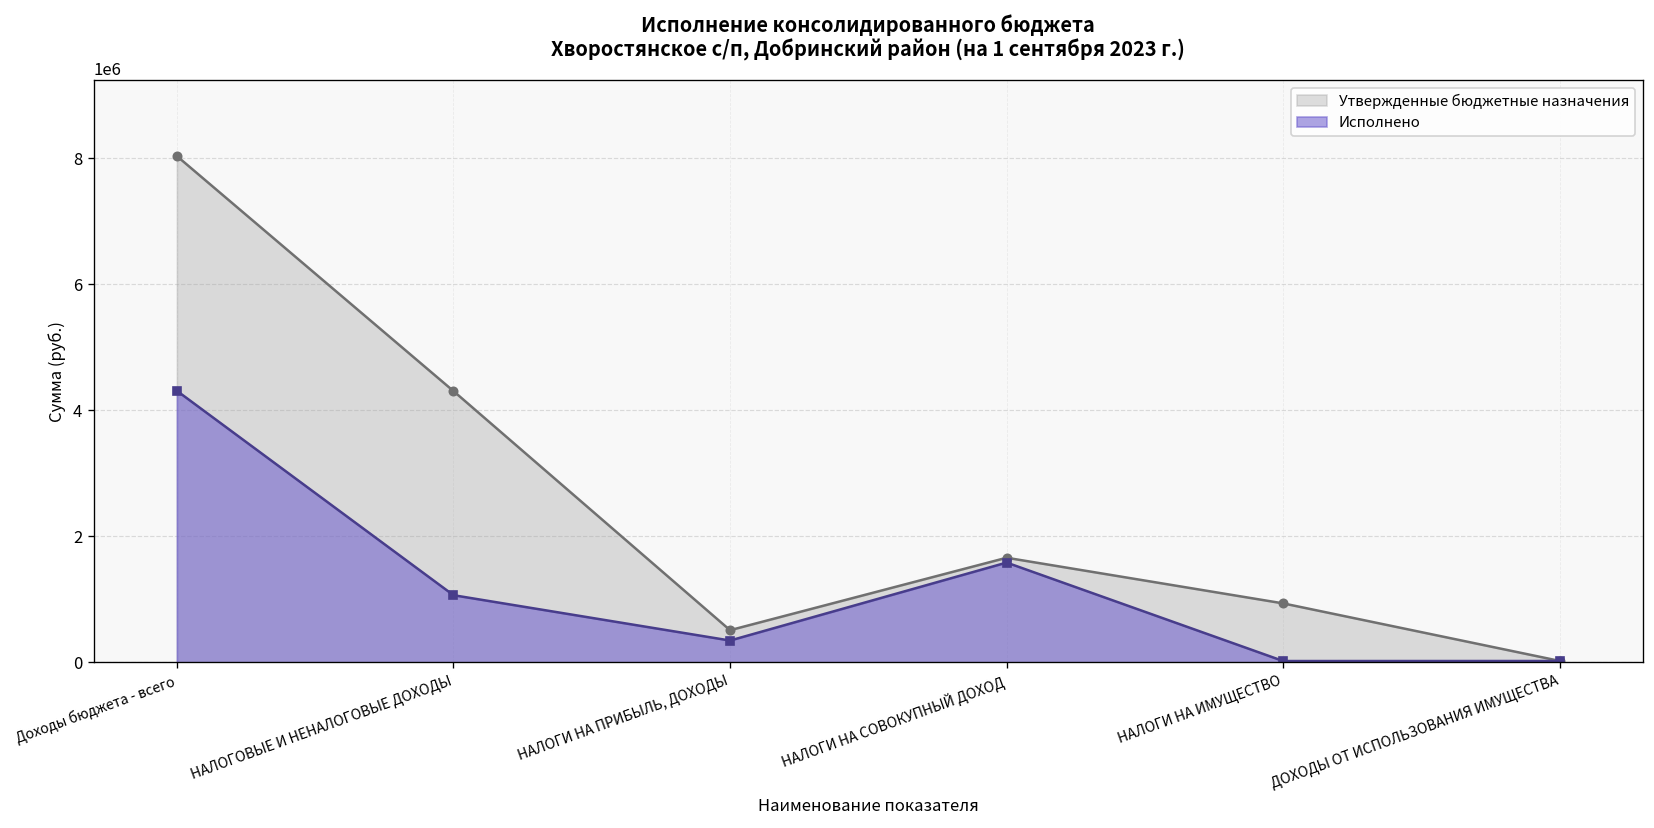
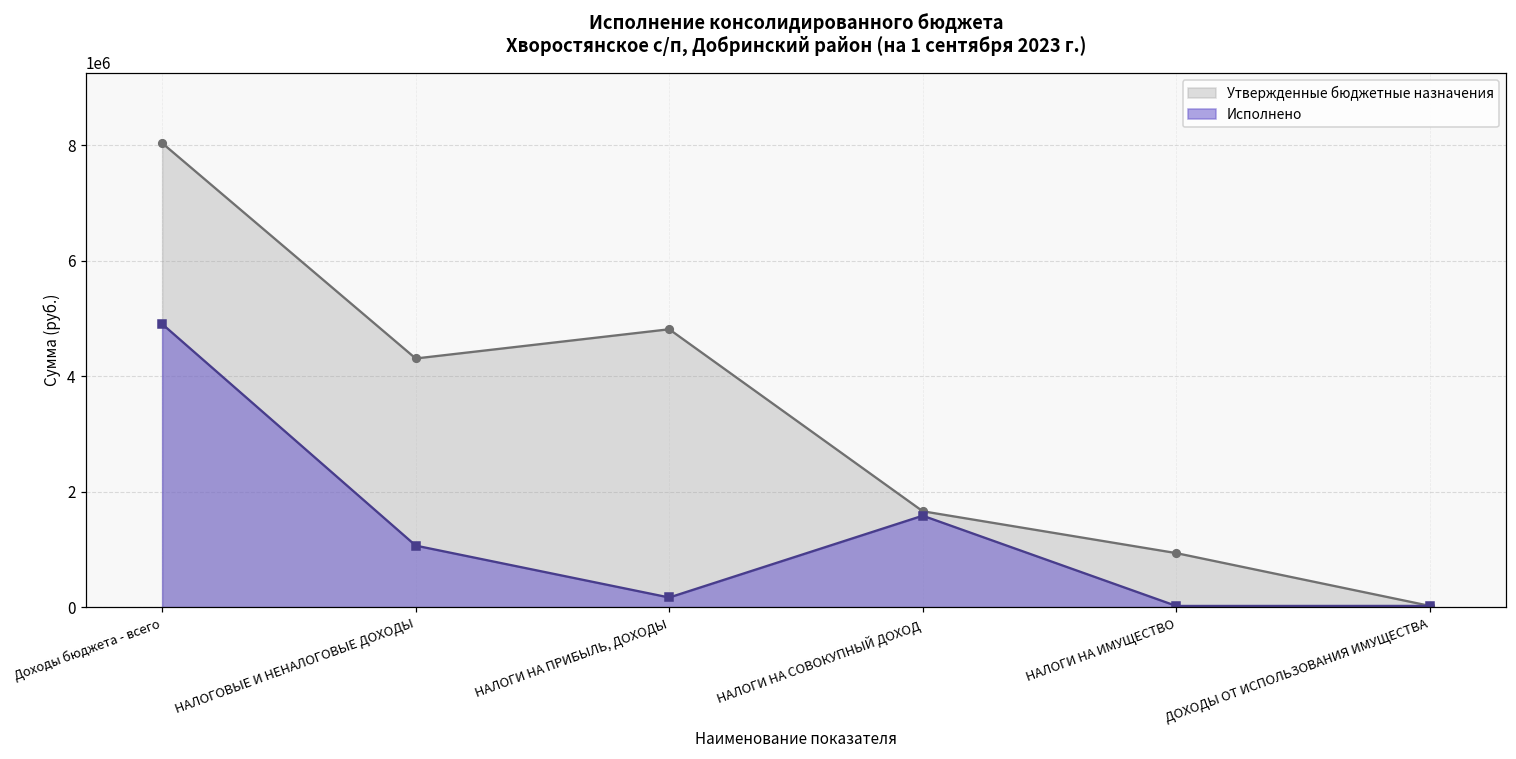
Исполнено, Доходы бюджета - всего: 4300000 -> 4900000
Утвержденные бюджетные назначения, НАЛОГИ НА ПРИБЫЛЬ, ДОХОДЫ: 500000 -> 4800000
Исполнено, НАЛОГИ НА ПРИБЫЛЬ, ДОХОДЫ: 300000 -> 200000
